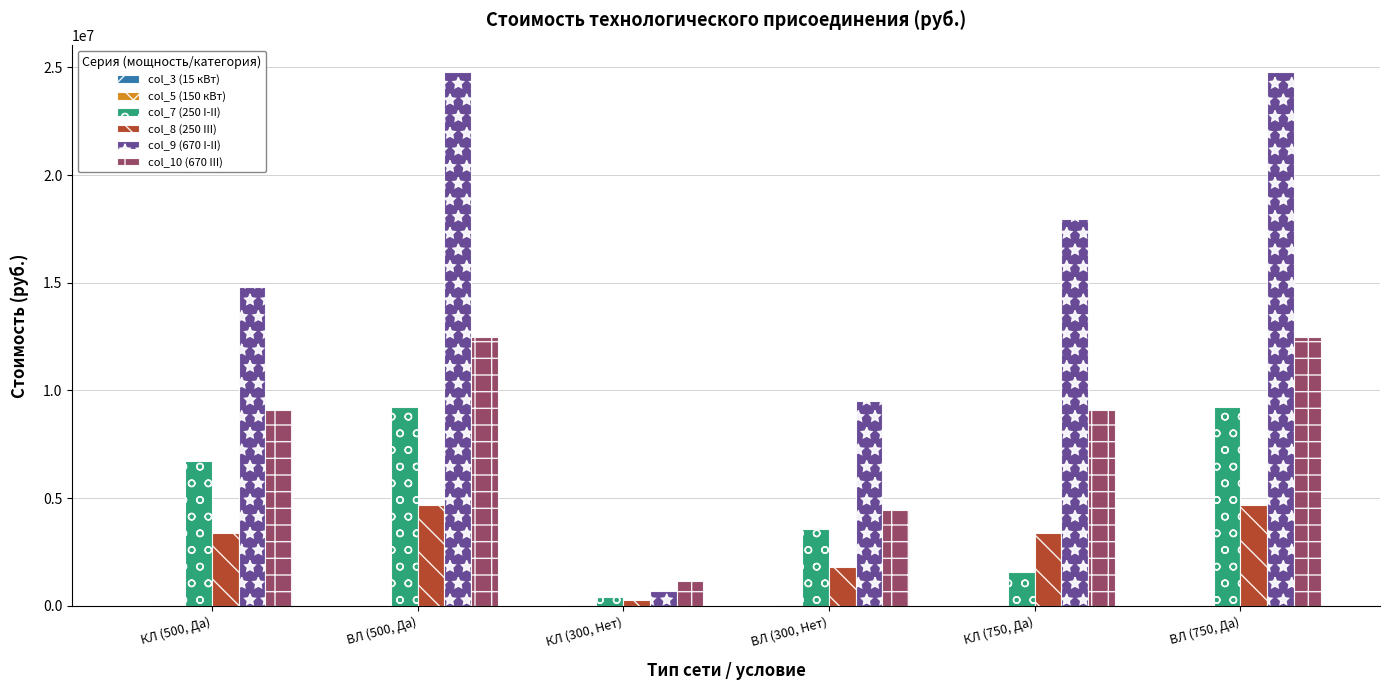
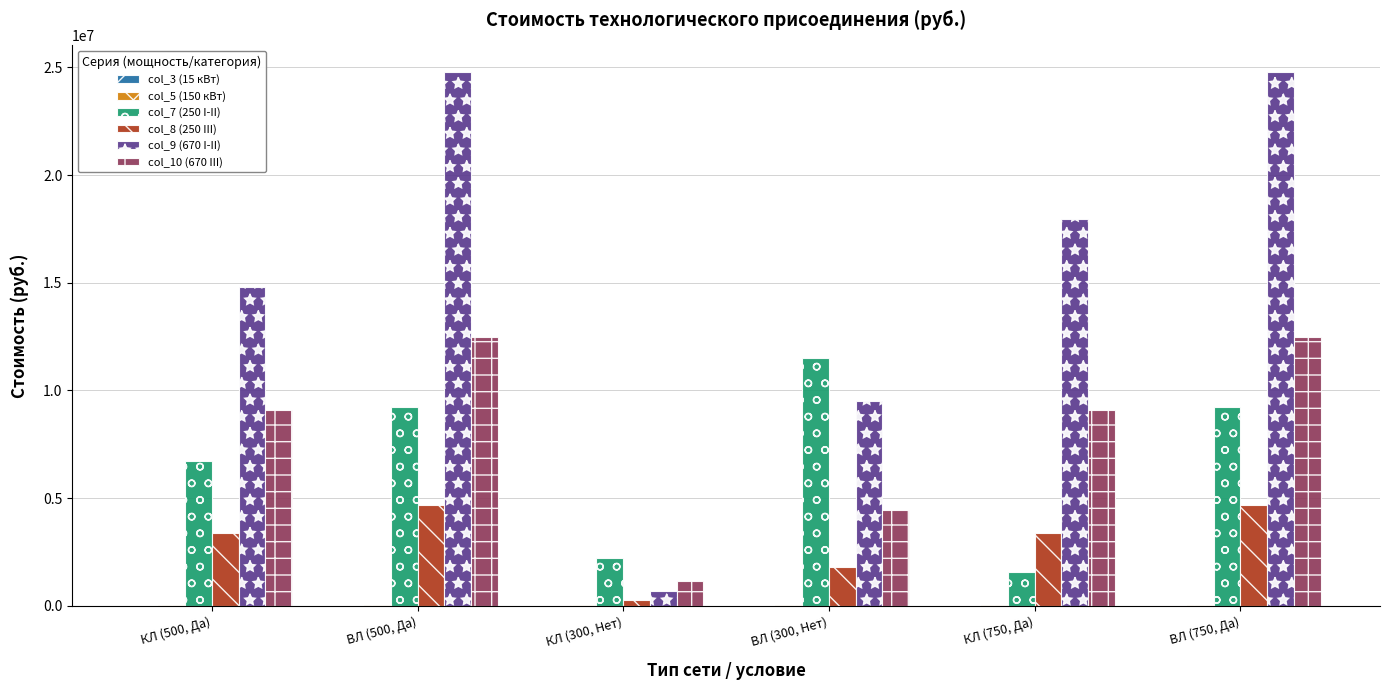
col_7 (250 I-II), КЛ (300, Нет): 400000 -> 2200000
col_7 (250 I-II), ВЛ (300, Нет): 3500000 -> 11500000
